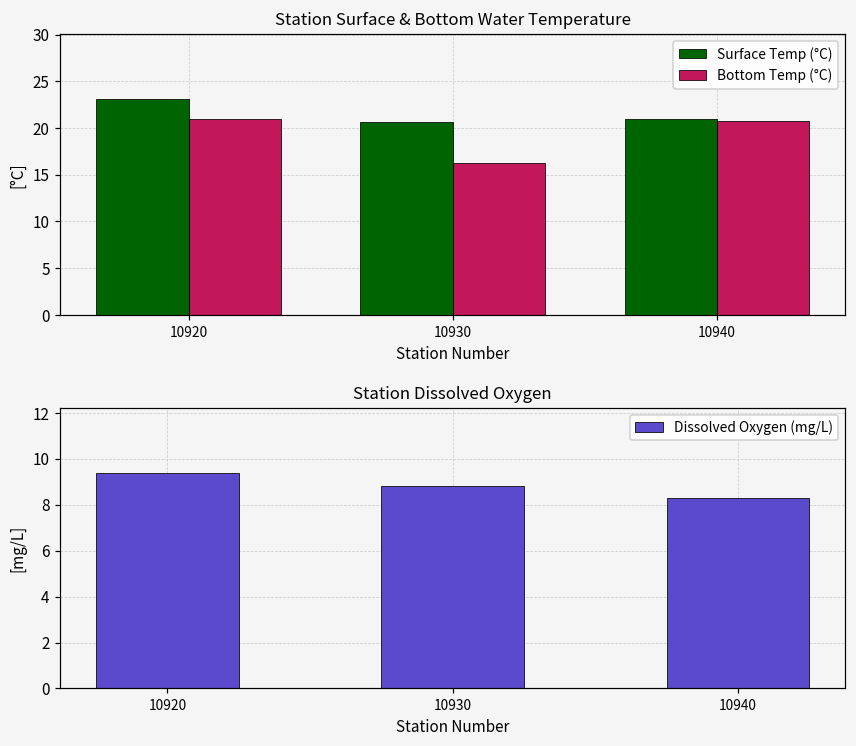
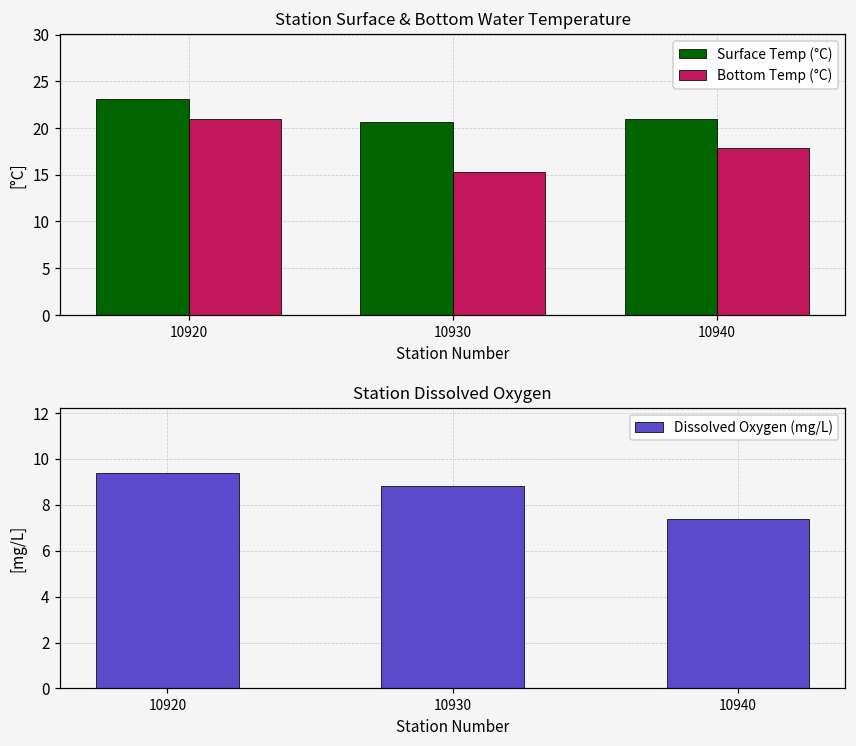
Station Surface & Bottom Water Temperature, Bottom Temp (°C), 10930: 16 -> 15
Station Surface & Bottom Water Temperature, Bottom Temp (°C), 10940: 21 -> 18
Station Dissolved Oxygen, 10940: 8.3 -> 7.4
